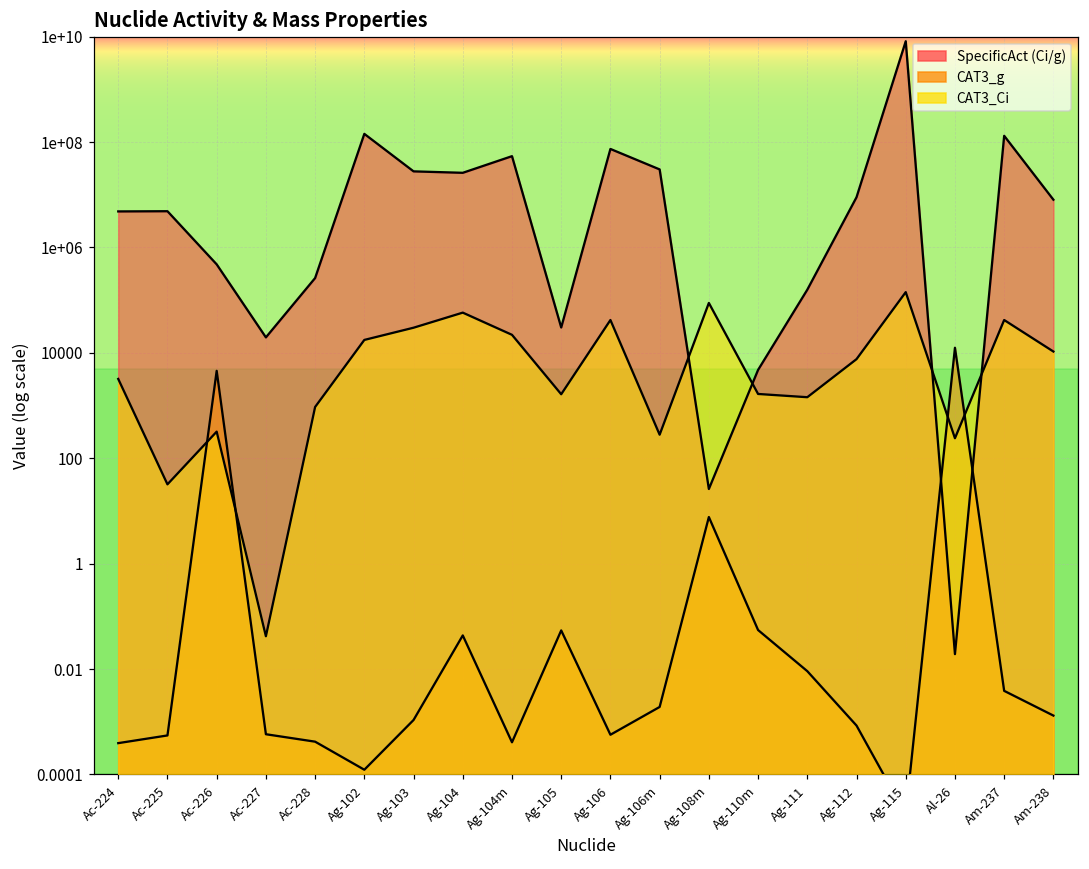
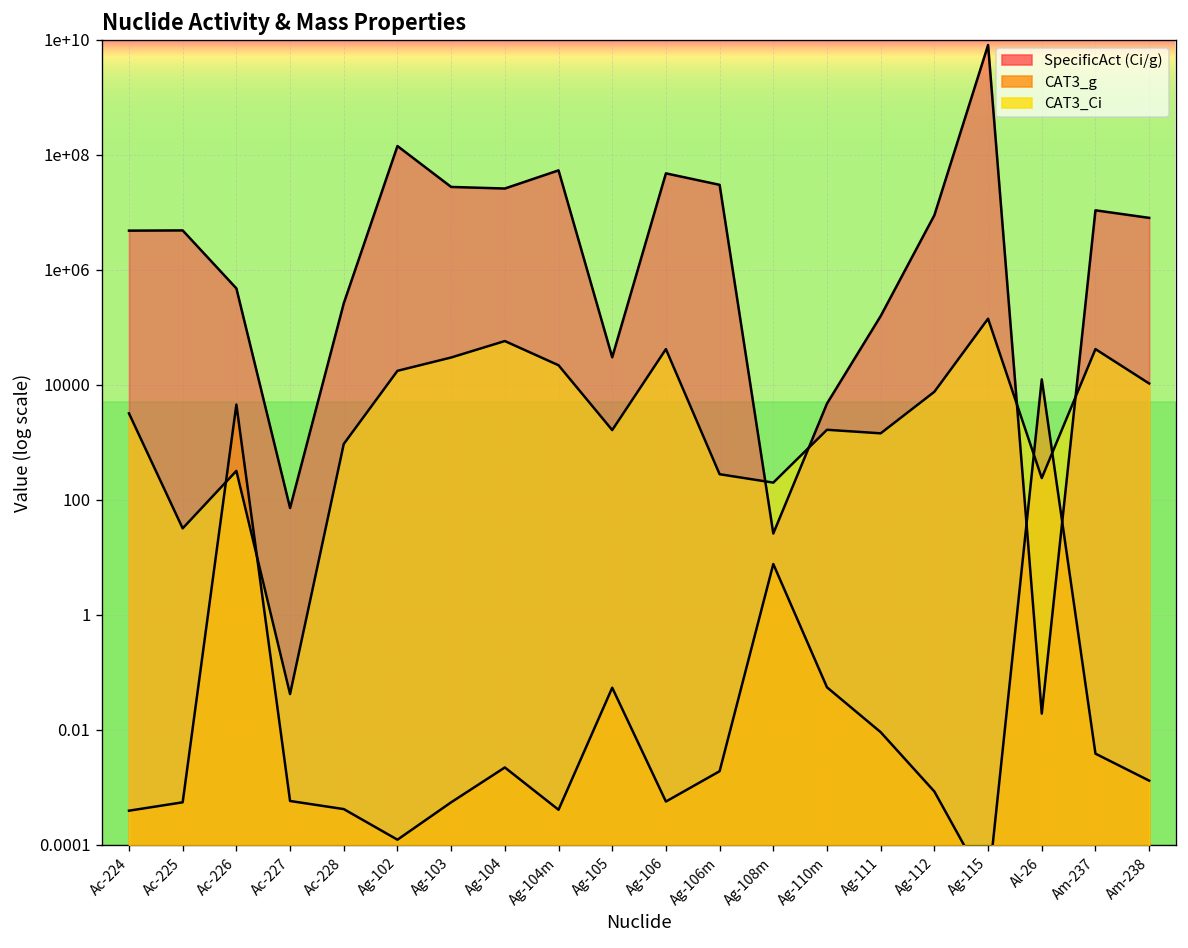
SpecificAct (Ci/g), Ac-227: 20000 -> 70
CAT3_g, Ag-103: 0.0011 -> 0.0006
CAT3_g, Ag-104: 0.04 -> 0.002
SpecificAct (Ci/g), Ag-106: 70000000 -> 50000000
CAT3_Ci, Ag-108m: 90000 -> 200
SpecificAct (Ci/g), Am-237: 130000000 -> 11000000
